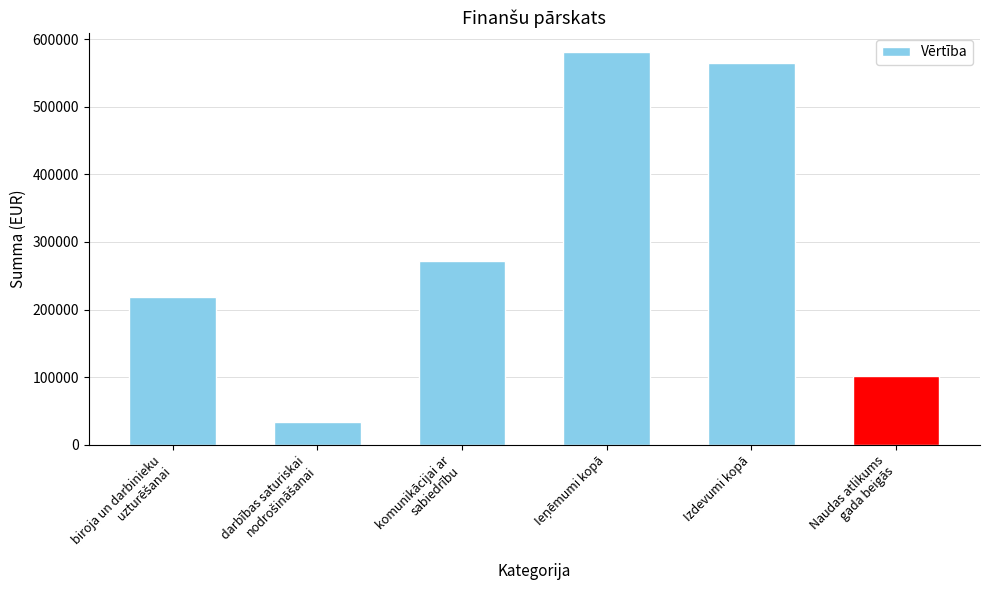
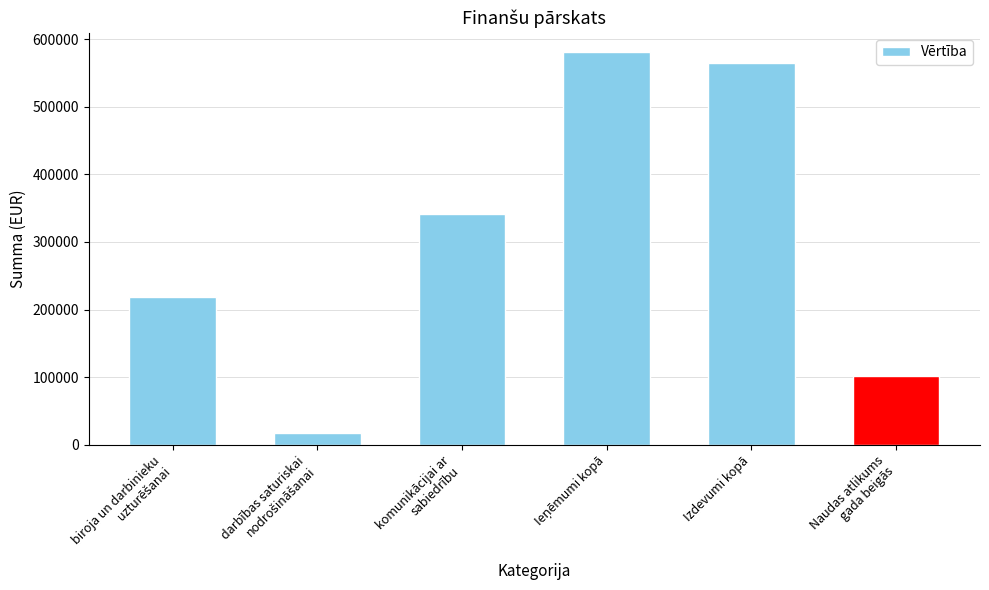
darbības saturiskai nodrošināšanai: 30000 -> 20000
komunikācijai ar sabiedrību: 270000 -> 340000
